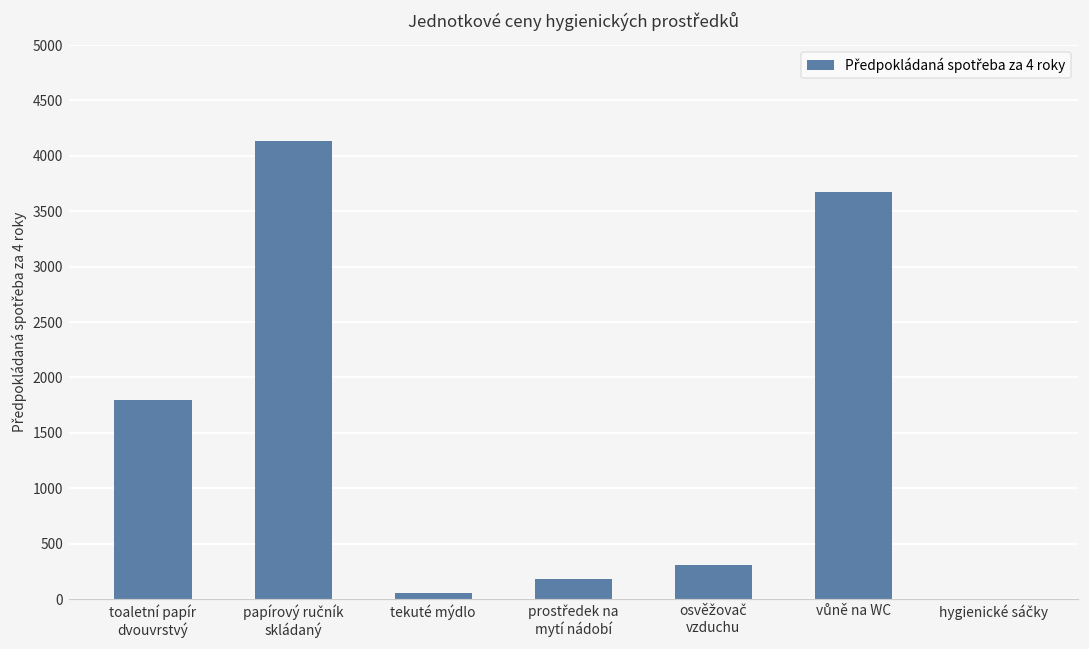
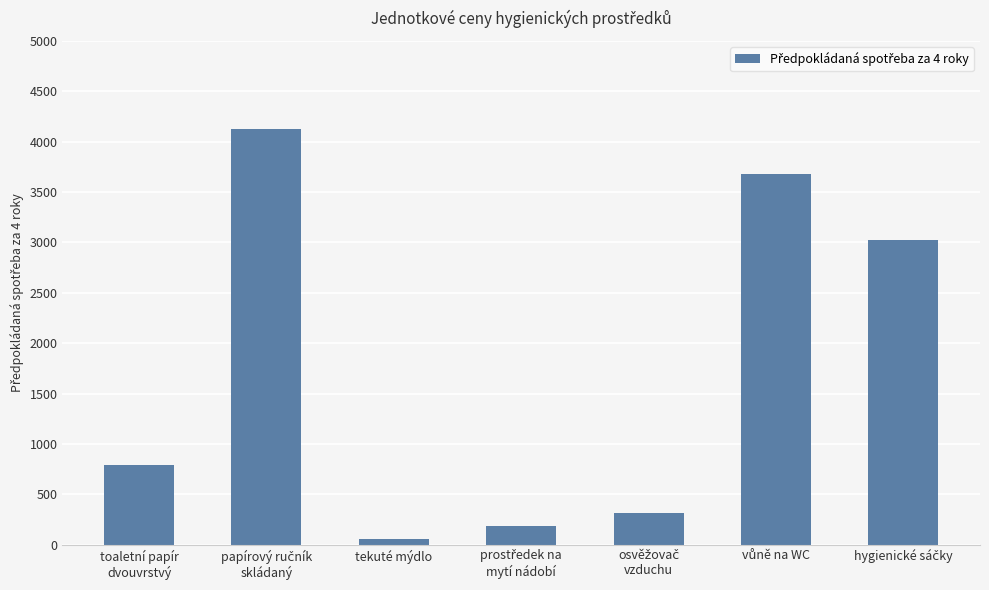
toaletní papír dvouvrstvý: 1800 -> 800
hygienické sáčky: 0 -> 3020
